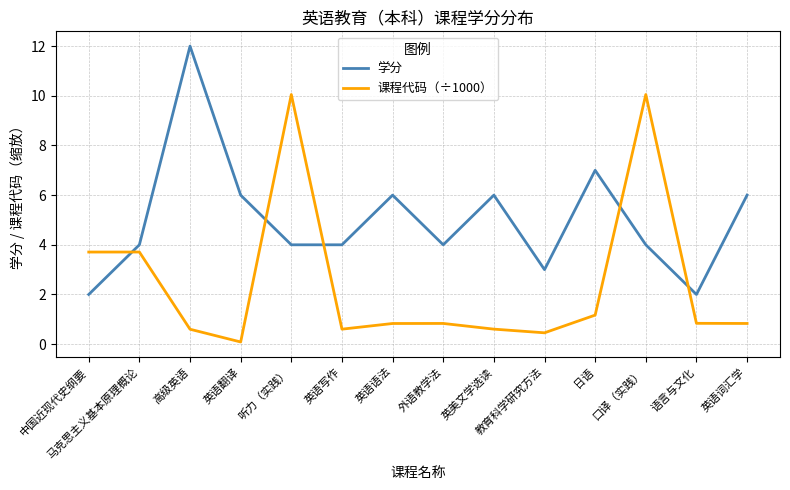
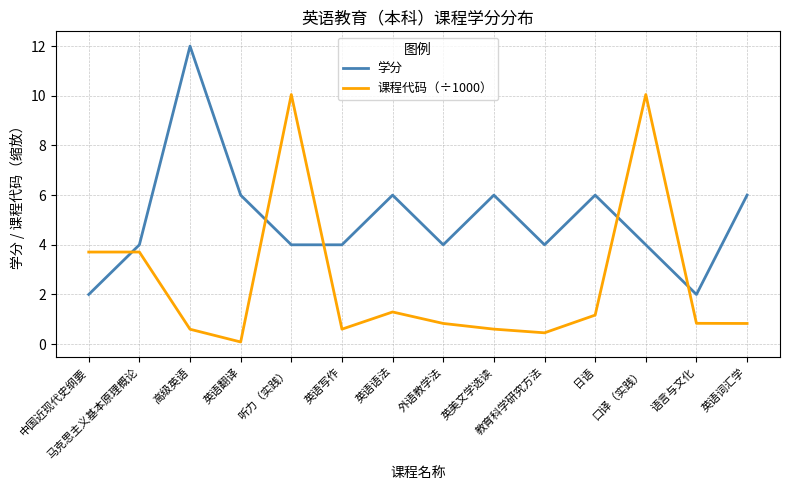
课程代码（÷1000）, 英语语法: 0.8 -> 1.3
学分, 教育科学研究方法: 3 -> 4
学分, 日语: 7 -> 6
